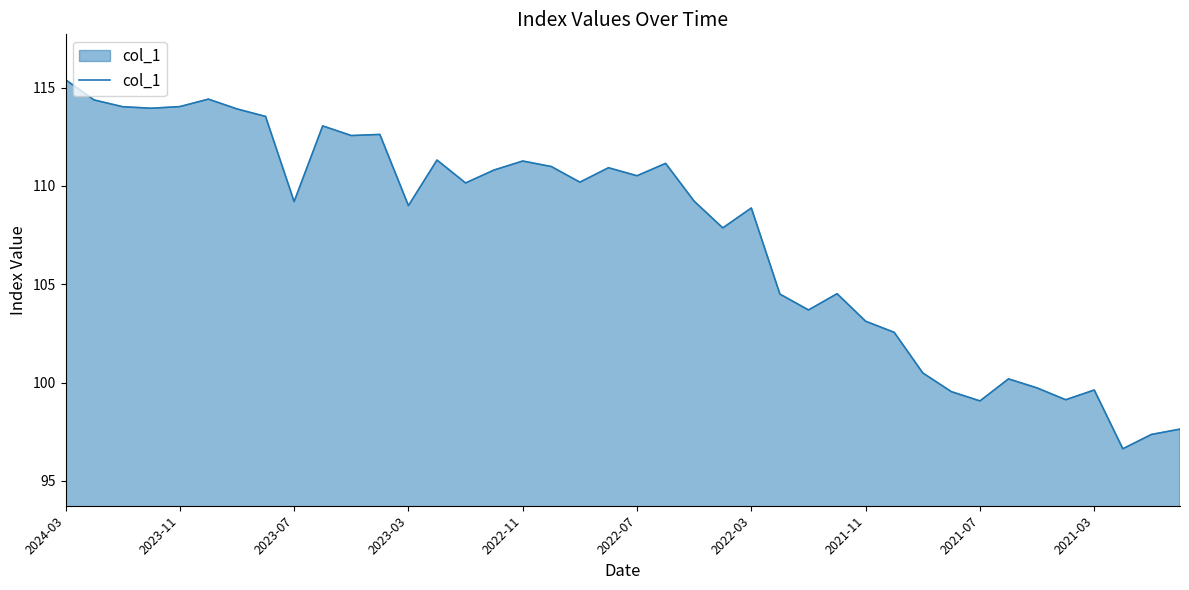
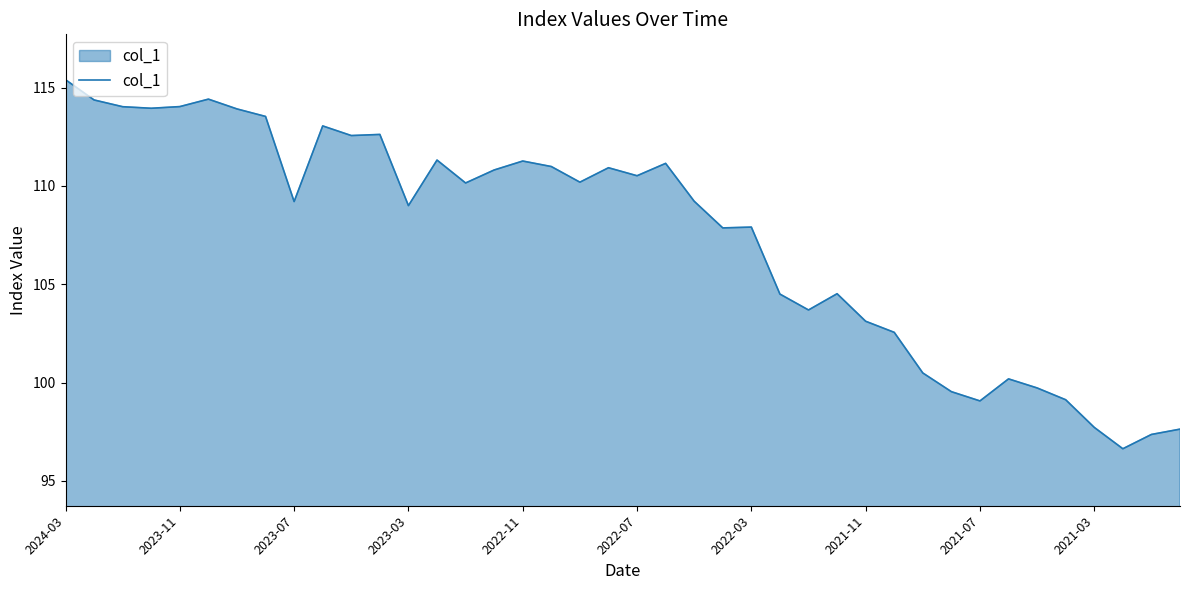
2022-03: 108.9 -> 107.9
2021-03: 99.6 -> 97.7
